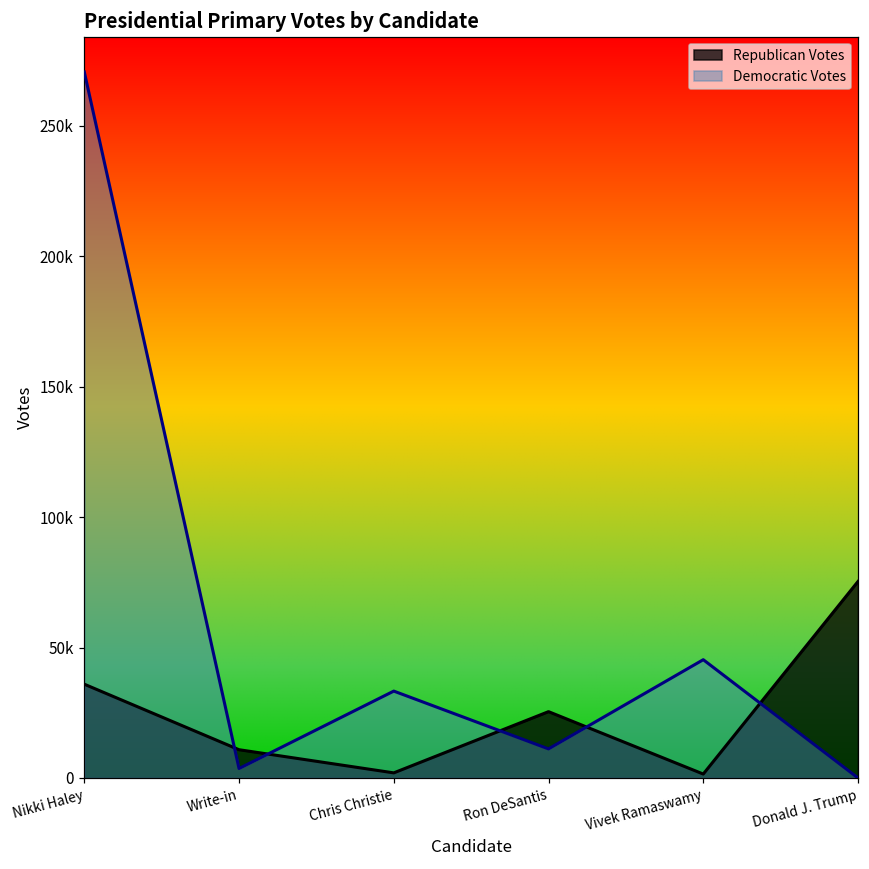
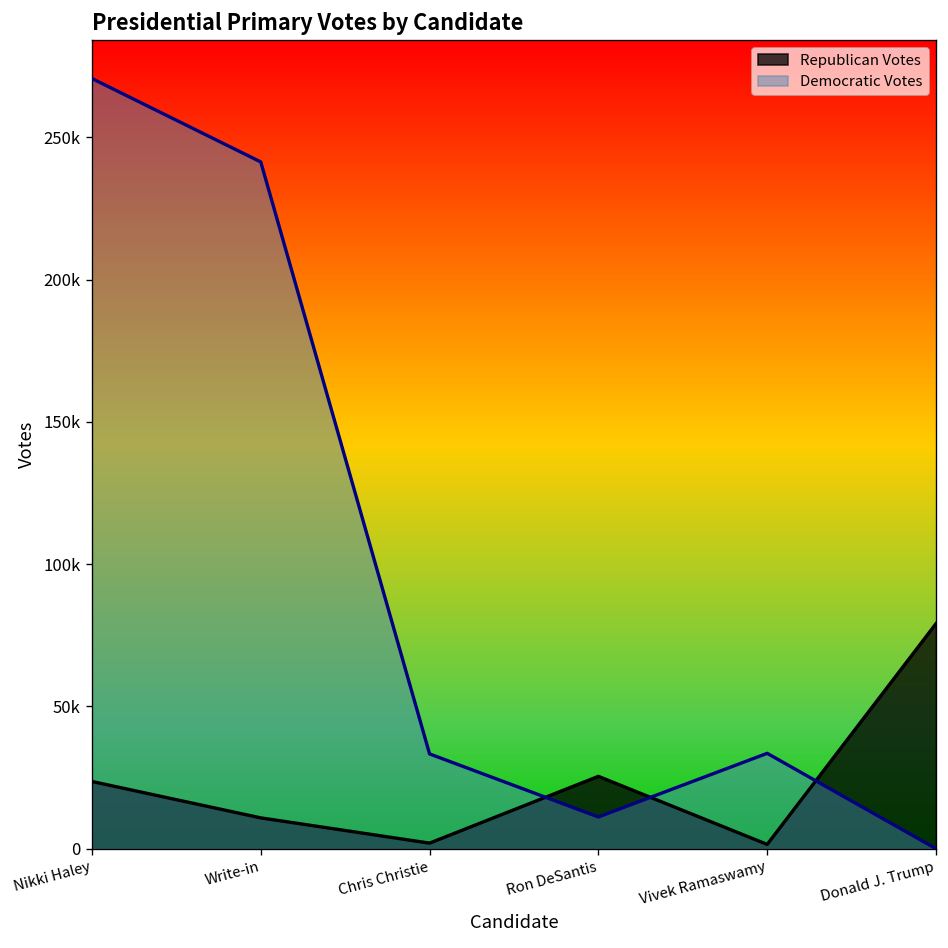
Republican Votes, Nikki Haley: 36000 -> 24000
Democratic Votes, Write-in: 4000 -> 241000
Democratic Votes, Vivek Ramaswamy: 45000 -> 34000
Republican Votes, Donald J. Trump: 75000 -> 79000
